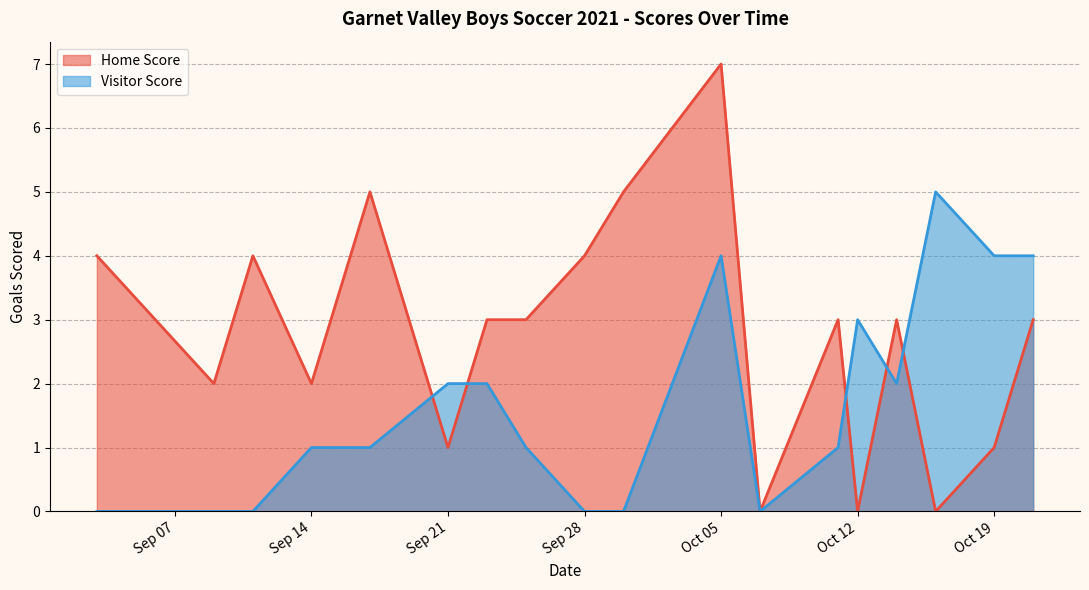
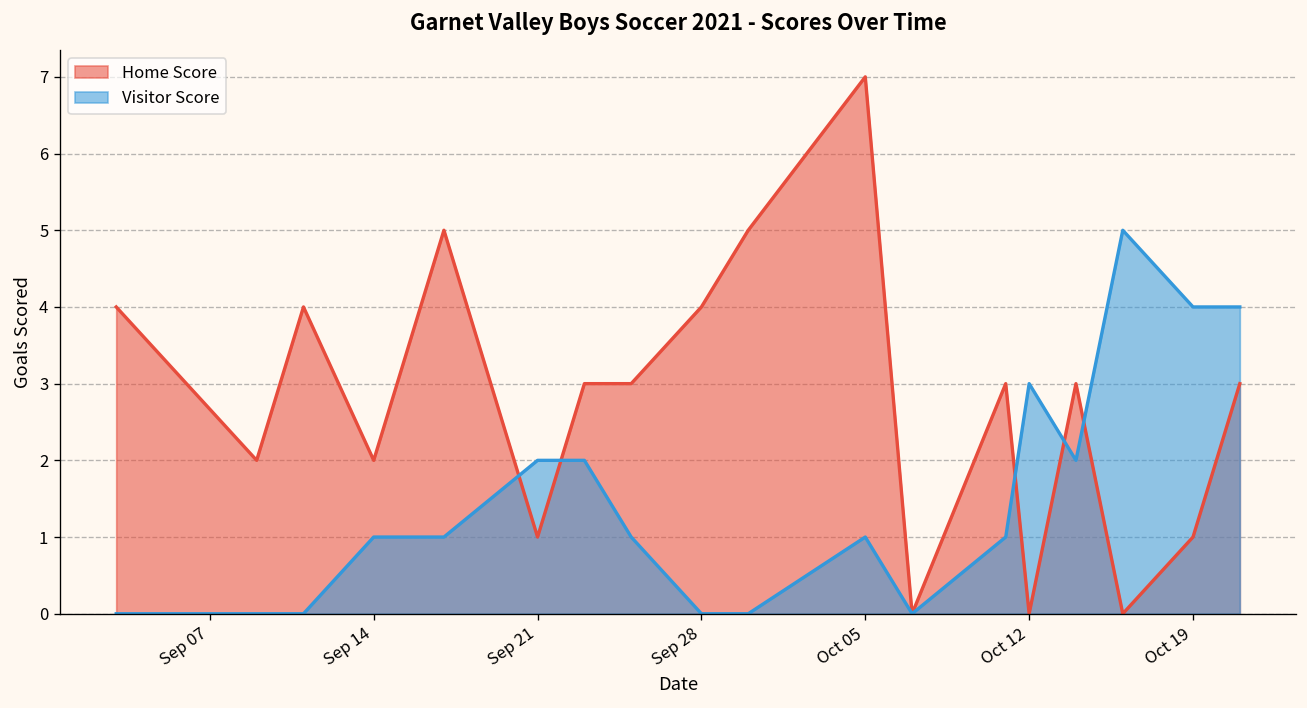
Visitor Score, Oct 05: 4 -> 1
